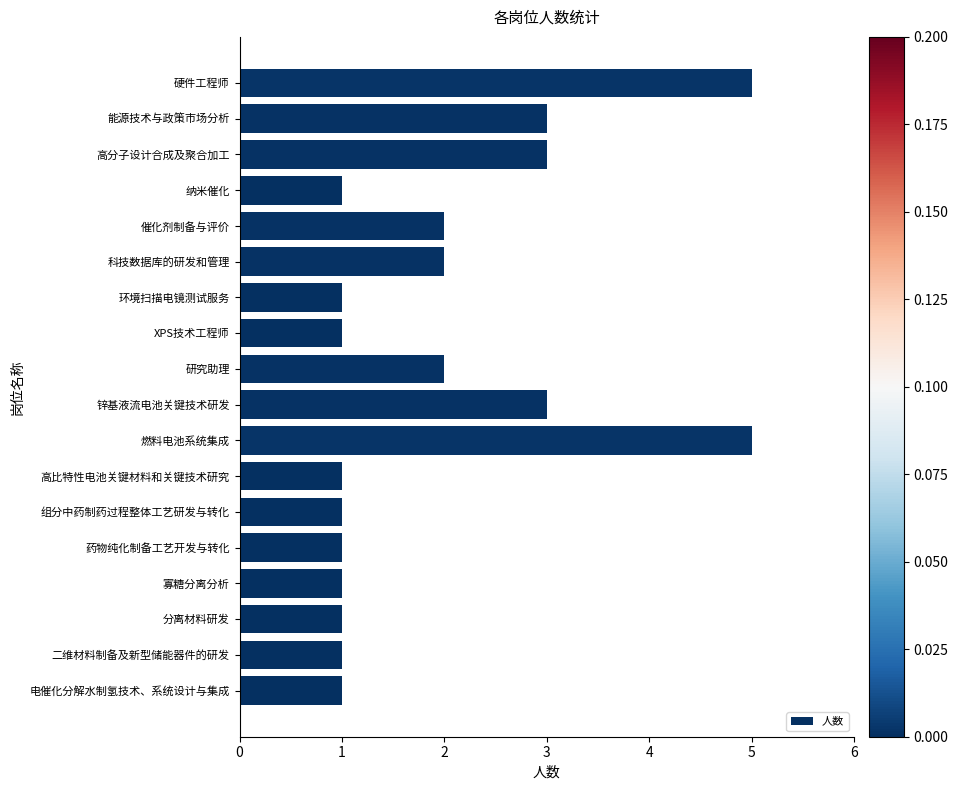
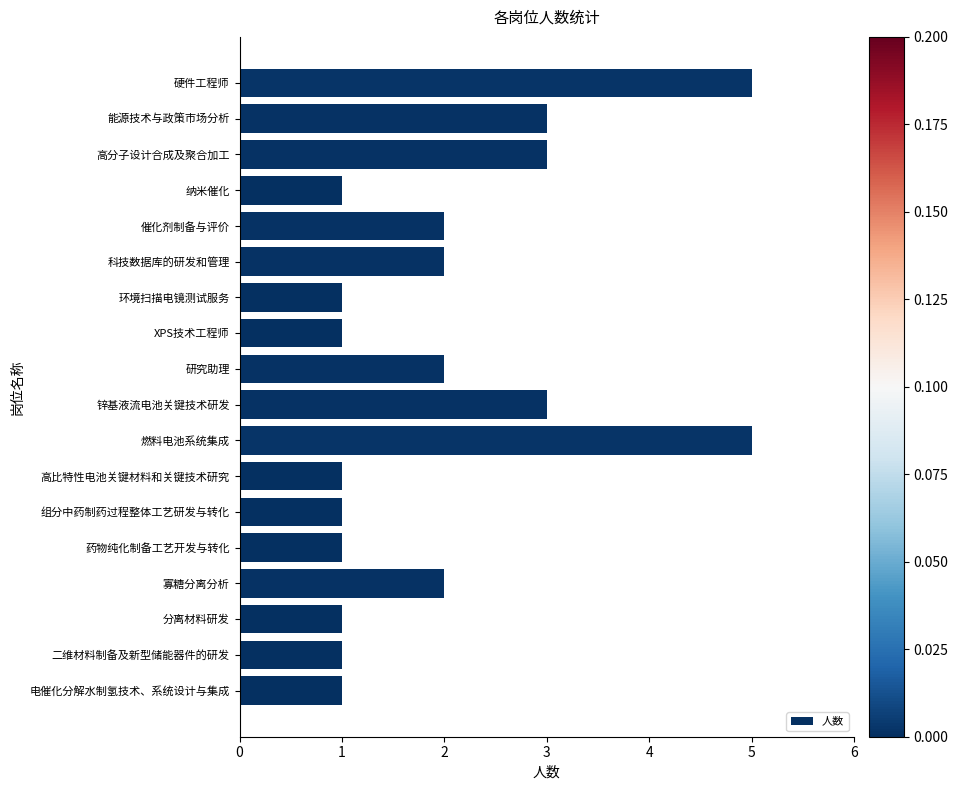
寡糖分离分析: 1 -> 2
